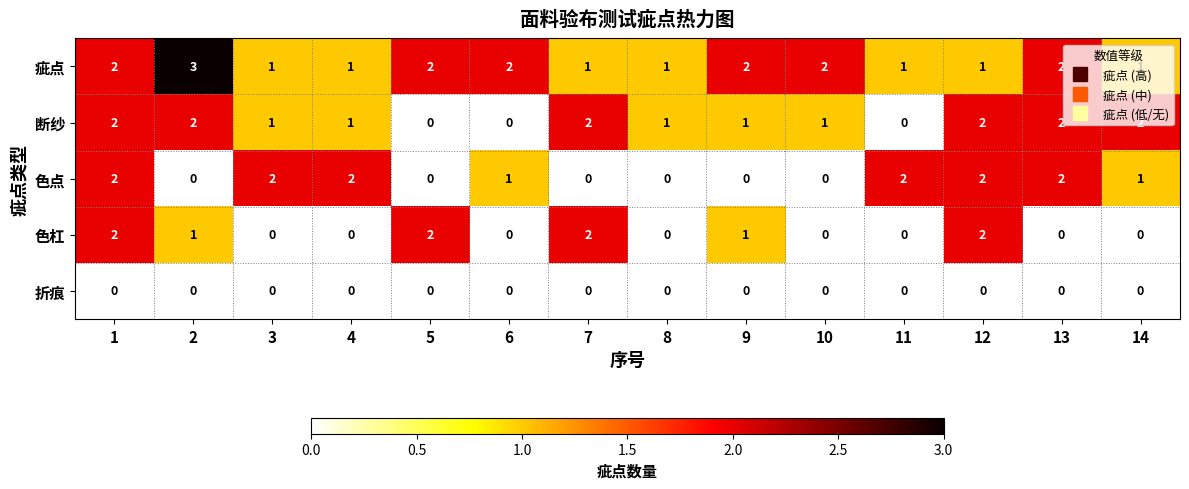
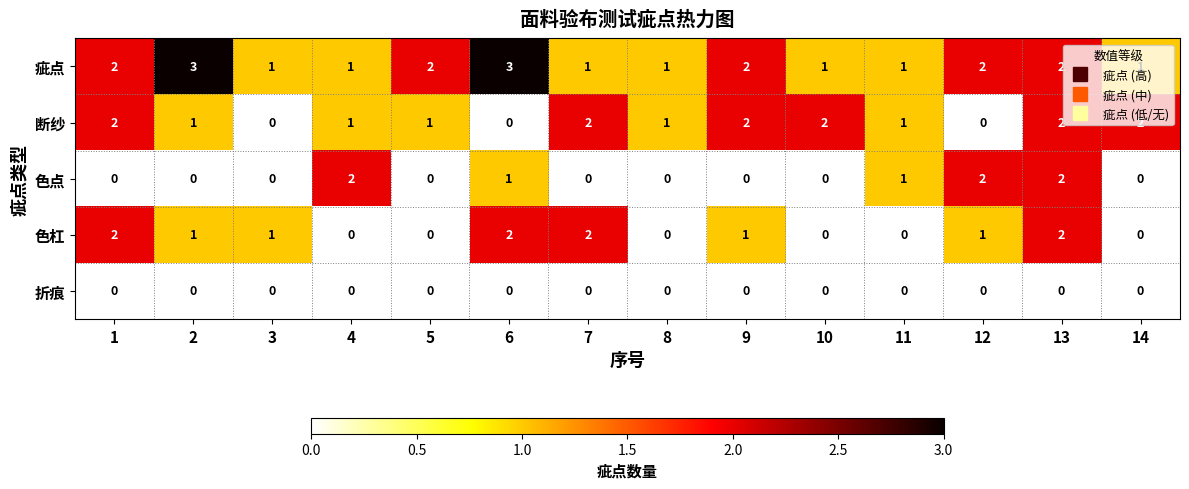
疵点, 6: 2 -> 3
疵点, 10: 2 -> 1
疵点, 12: 1 -> 2
断纱, 2: 2 -> 1
断纱, 3: 1 -> 0
断纱, 5: 0 -> 1
断纱, 9: 1 -> 2
断纱, 10: 1 -> 2
断纱, 11: 0 -> 1
断纱, 12: 2 -> 0
色点, 1: 2 -> 0
色点, 3: 2 -> 0
色点, 11: 2 -> 1
色点, 14: 1 -> 0
色杠, 3: 0 -> 1
色杠, 5: 2 -> 0
色杠, 6: 0 -> 2
色杠, 12: 2 -> 1
色杠, 13: 0 -> 2
